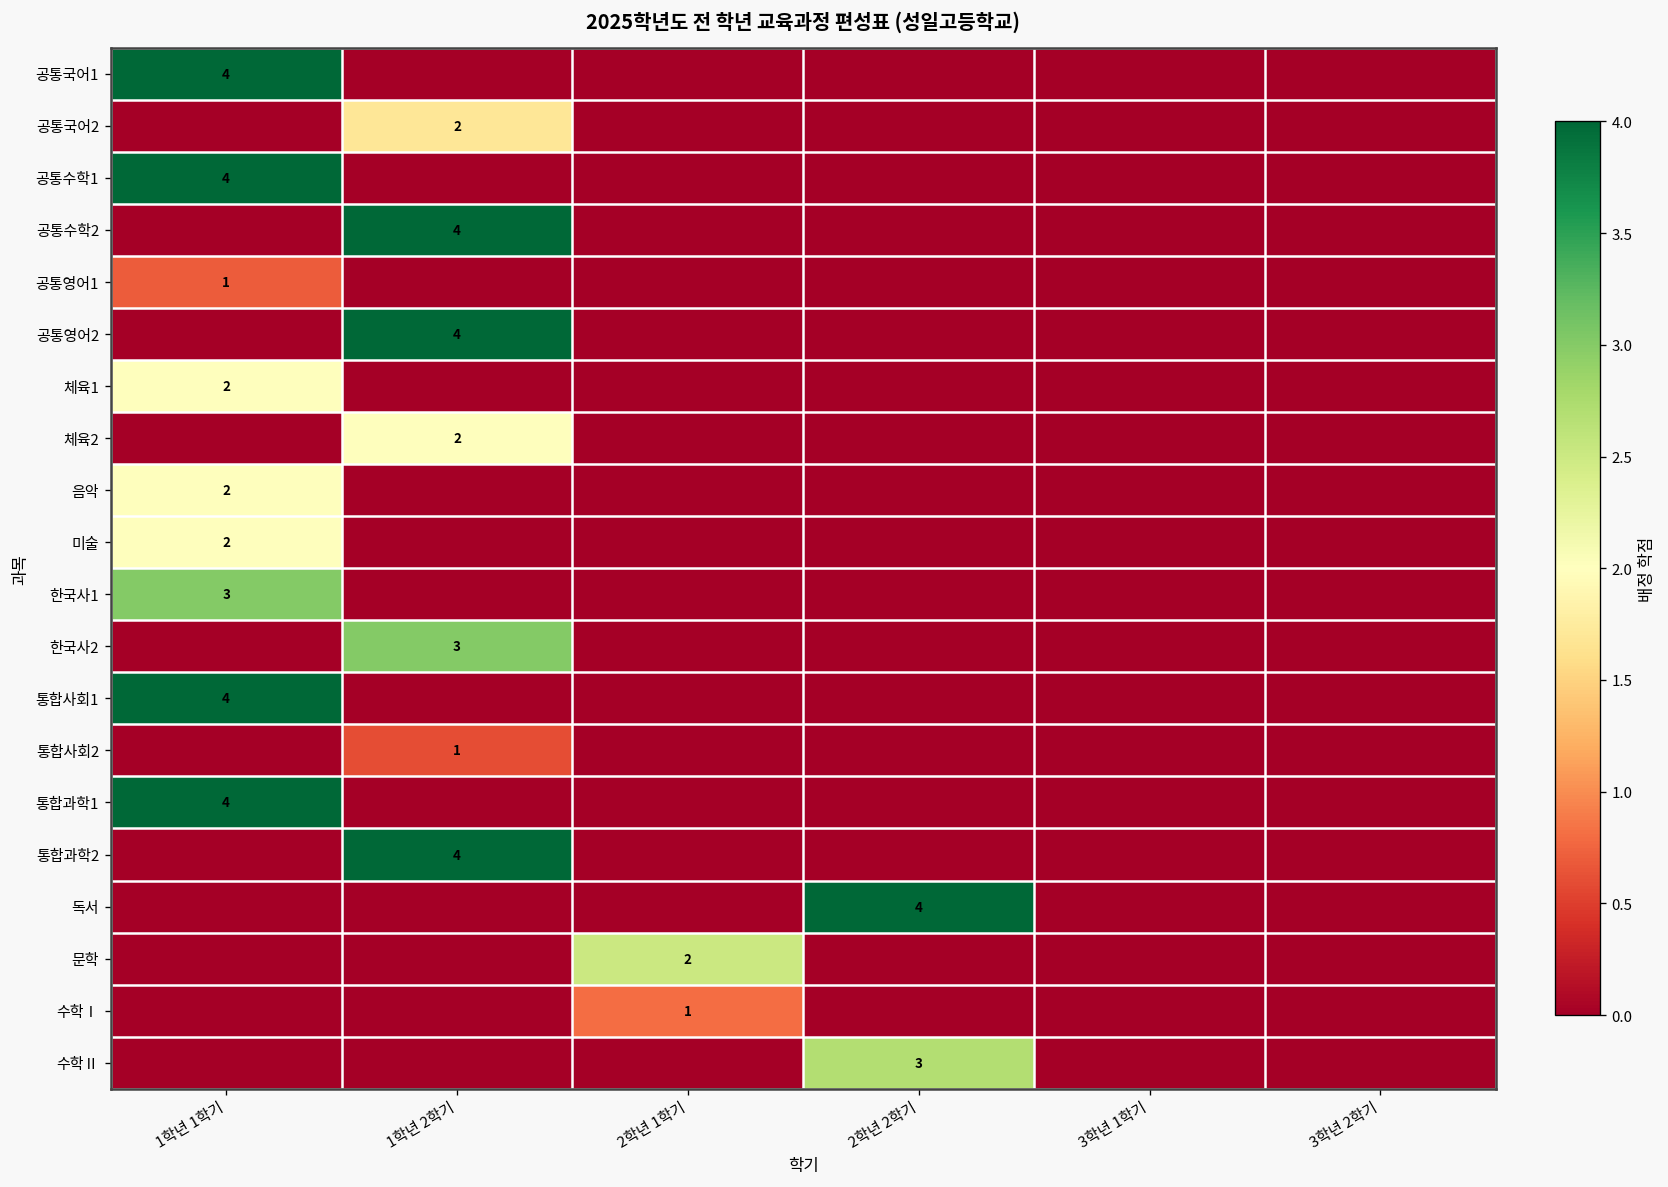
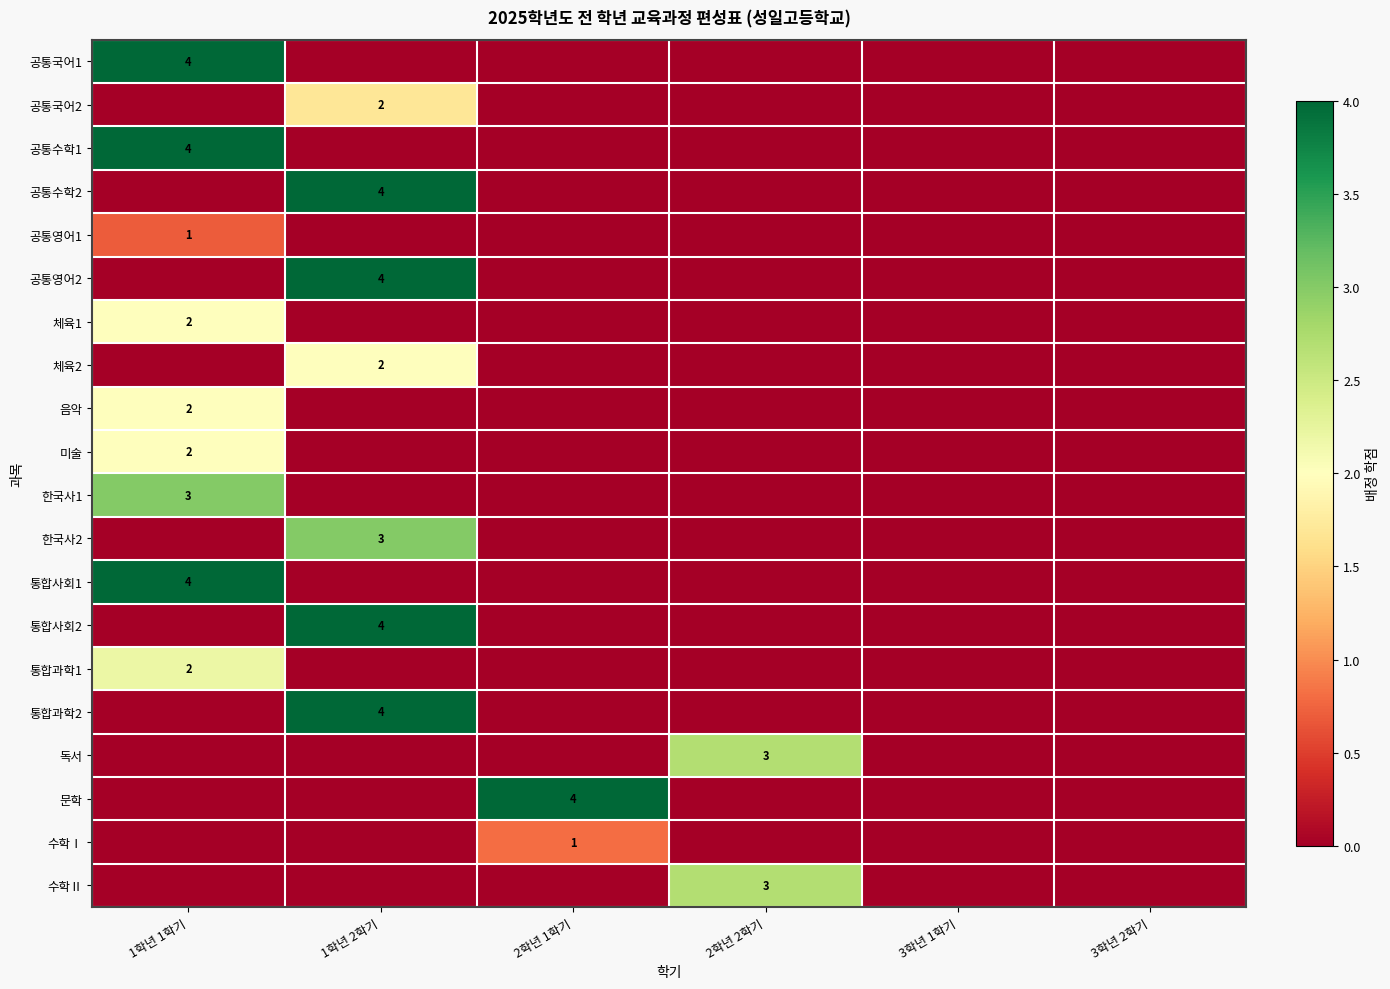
통합사회2, 1학년 2학기: 1 -> 4
통합과학1, 1학년 1학기: 4 -> 2
독서, 2학년 2학기: 4 -> 3
문학, 2학년 1학기: 2 -> 4
